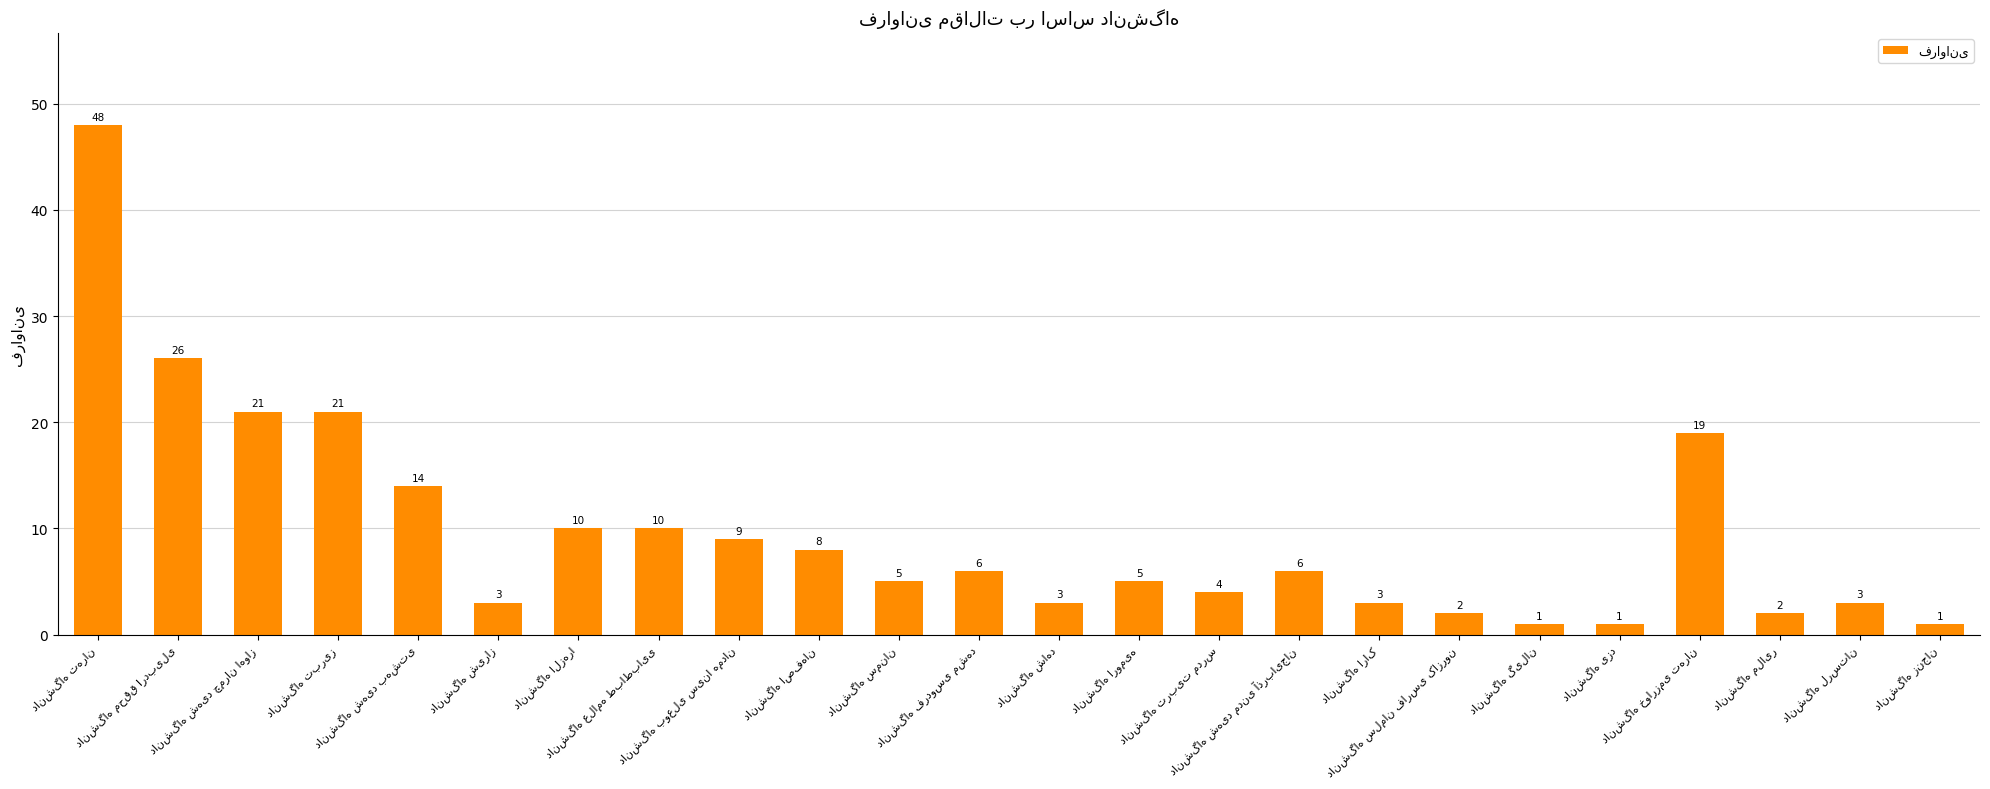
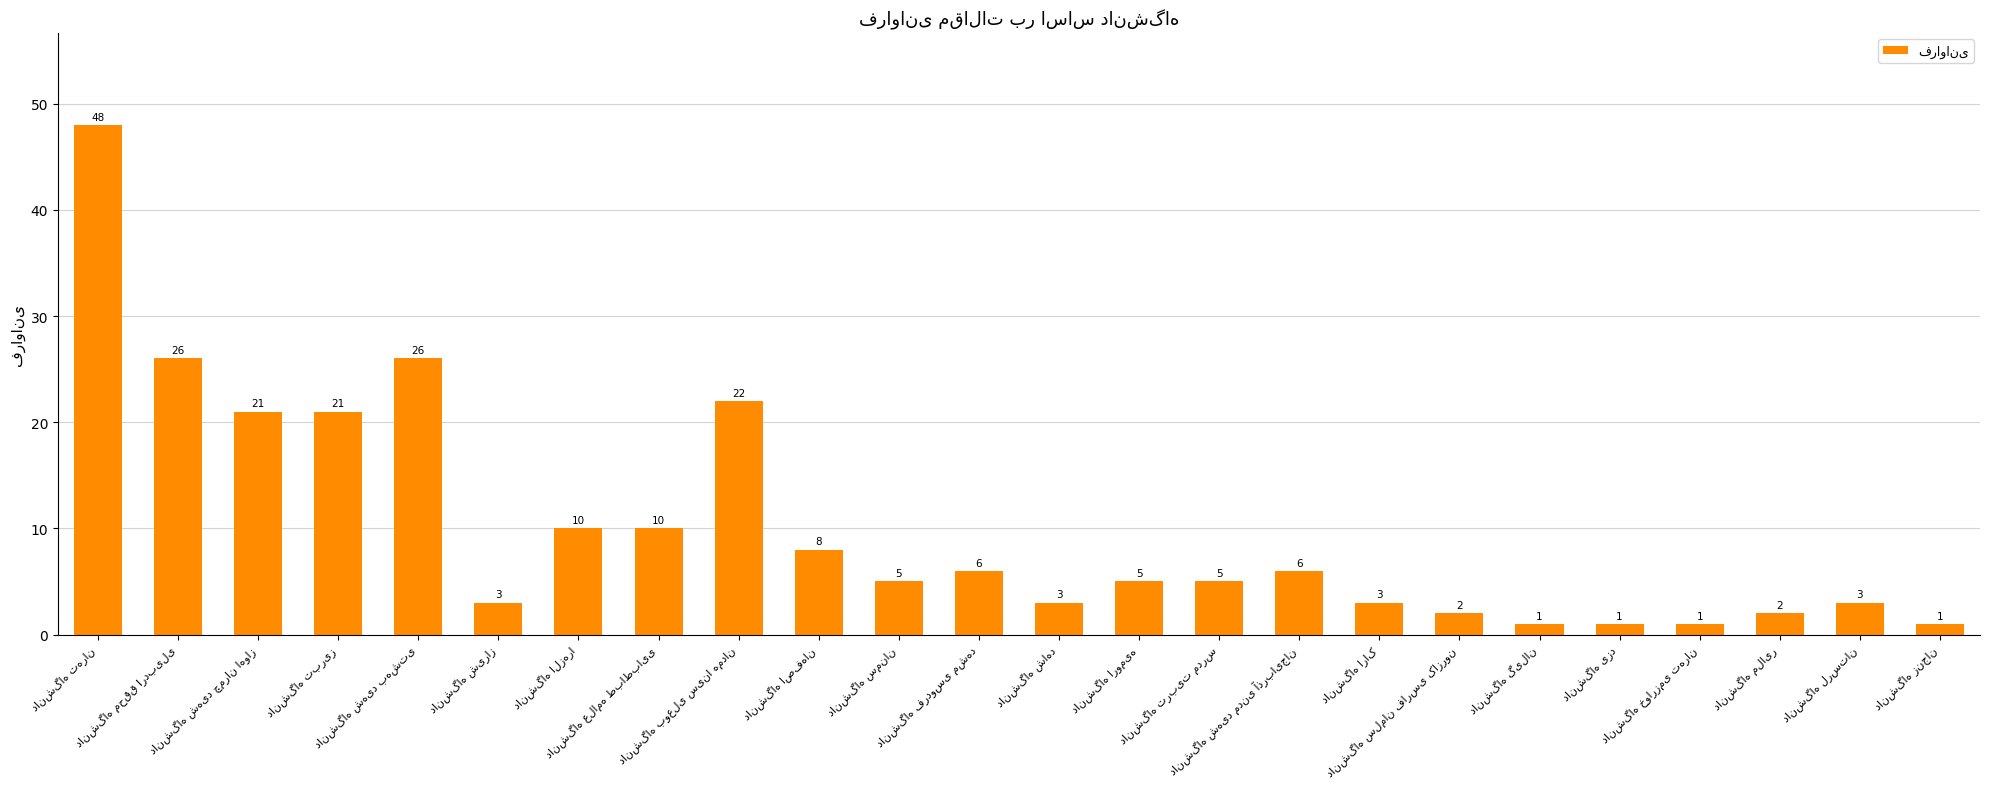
دانشگاه شهید بهشتی: 14 -> 26
دانشگاه بوعلی سینا همدان: 9 -> 22
دانشگاه تربیت مدرس: 4 -> 5
دانشگاه خوارزمی تهران: 19 -> 1
